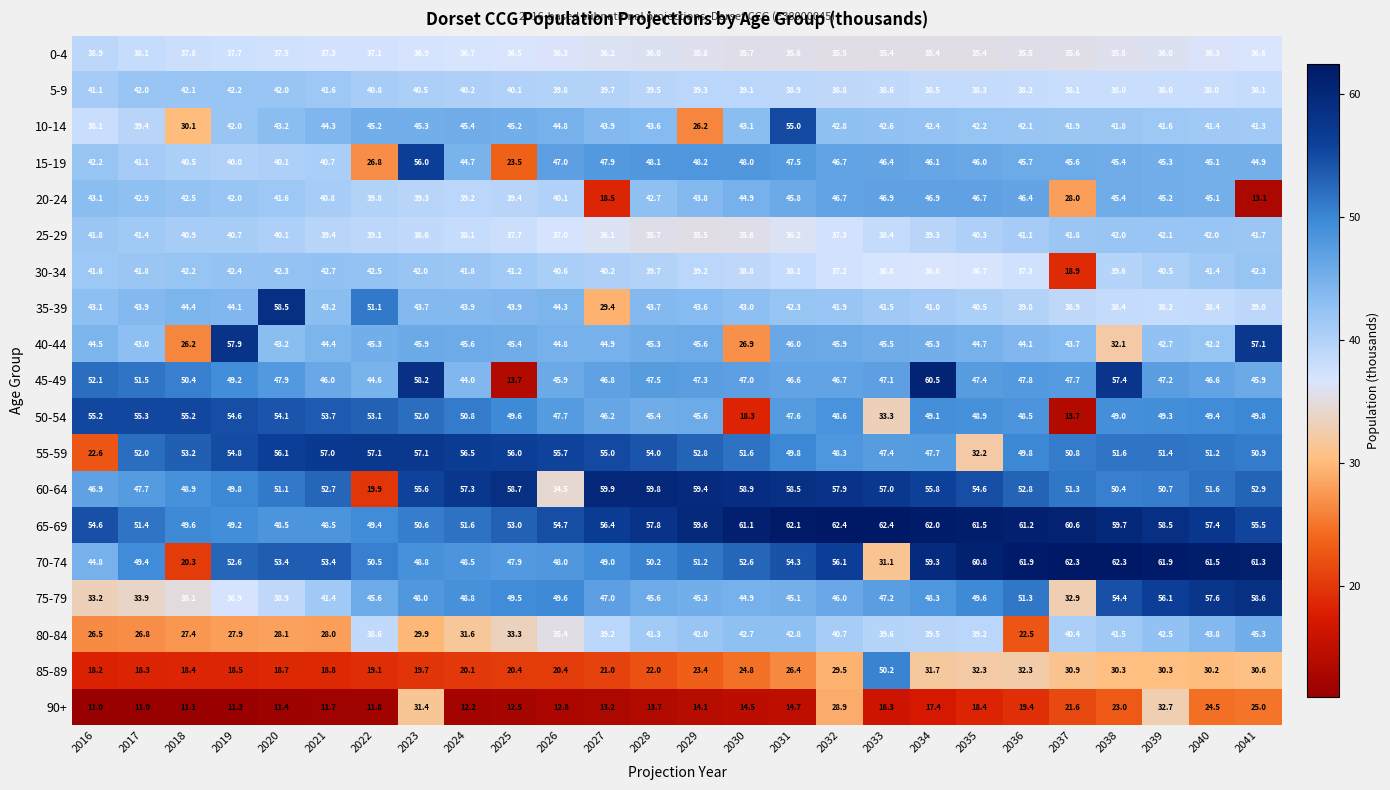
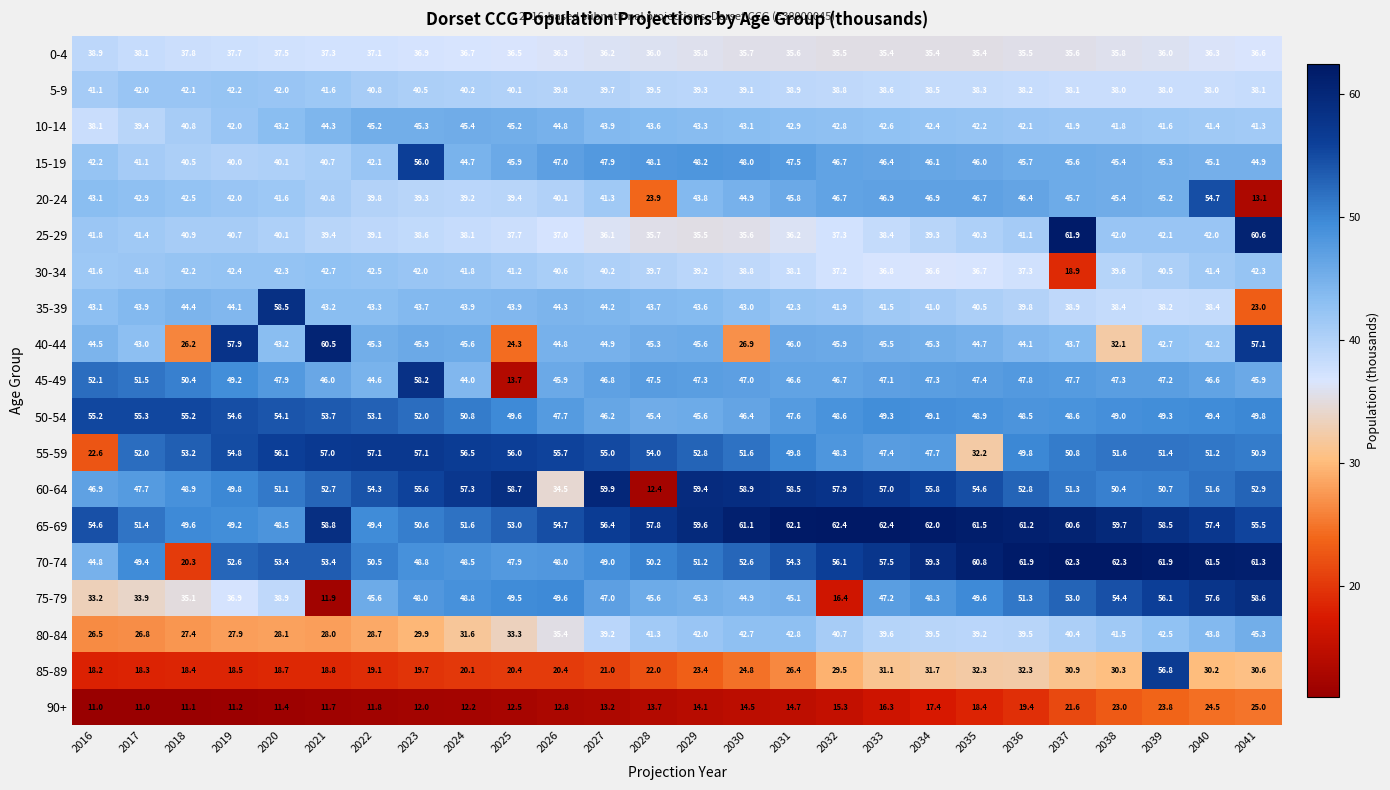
10-14, 2018: 30.1 -> 40.8
10-14, 2029: 26.2 -> 43.3
10-14, 2031: 55.0 -> 42.9
15-19, 2022: 26.8 -> 42.1
15-19, 2025: 23.5 -> 45.9
20-24, 2027: 18.5 -> 41.3
20-24, 2028: 42.7 -> 23.9
20-24, 2037: 28.0 -> 45.7
20-24, 2040: 45.1 -> 54.7
25-29, 2037: 41.8 -> 61.9
25-29, 2041: 41.7 -> 60.6
35-39, 2022: 51.1 -> 43.3
35-39, 2027: 29.4 -> 44.2
35-39, 2041: 39.0 -> 23.0
40-44, 2021: 44.4 -> 60.5
40-44, 2025: 45.4 -> 24.3
45-49, 2034: 60.5 -> 47.3
45-49, 2038: 57.4 -> 47.3
50-54, 2030: 18.3 -> 46.4
50-54, 2033: 33.3 -> 49.3
50-54, 2037: 13.7 -> 48.6
60-64, 2022: 19.9 -> 54.3
60-64, 2028: 59.8 -> 12.4
65-69, 2021: 48.5 -> 58.8
70-74, 2033: 31.1 -> 57.5
75-79, 2021: 41.4 -> 11.9
75-79, 2032: 46.0 -> 16.4
75-79, 2037: 32.9 -> 53.0
80-84, 2022: 38.6 -> 28.7
80-84, 2036: 22.5 -> 39.5
85-89, 2033: 50.2 -> 31.1
85-89, 2039: 30.3 -> 56.8
90+, 2023: 31.4 -> 12.0
90+, 2032: 28.9 -> 15.3
90+, 2039: 32.7 -> 23.8
